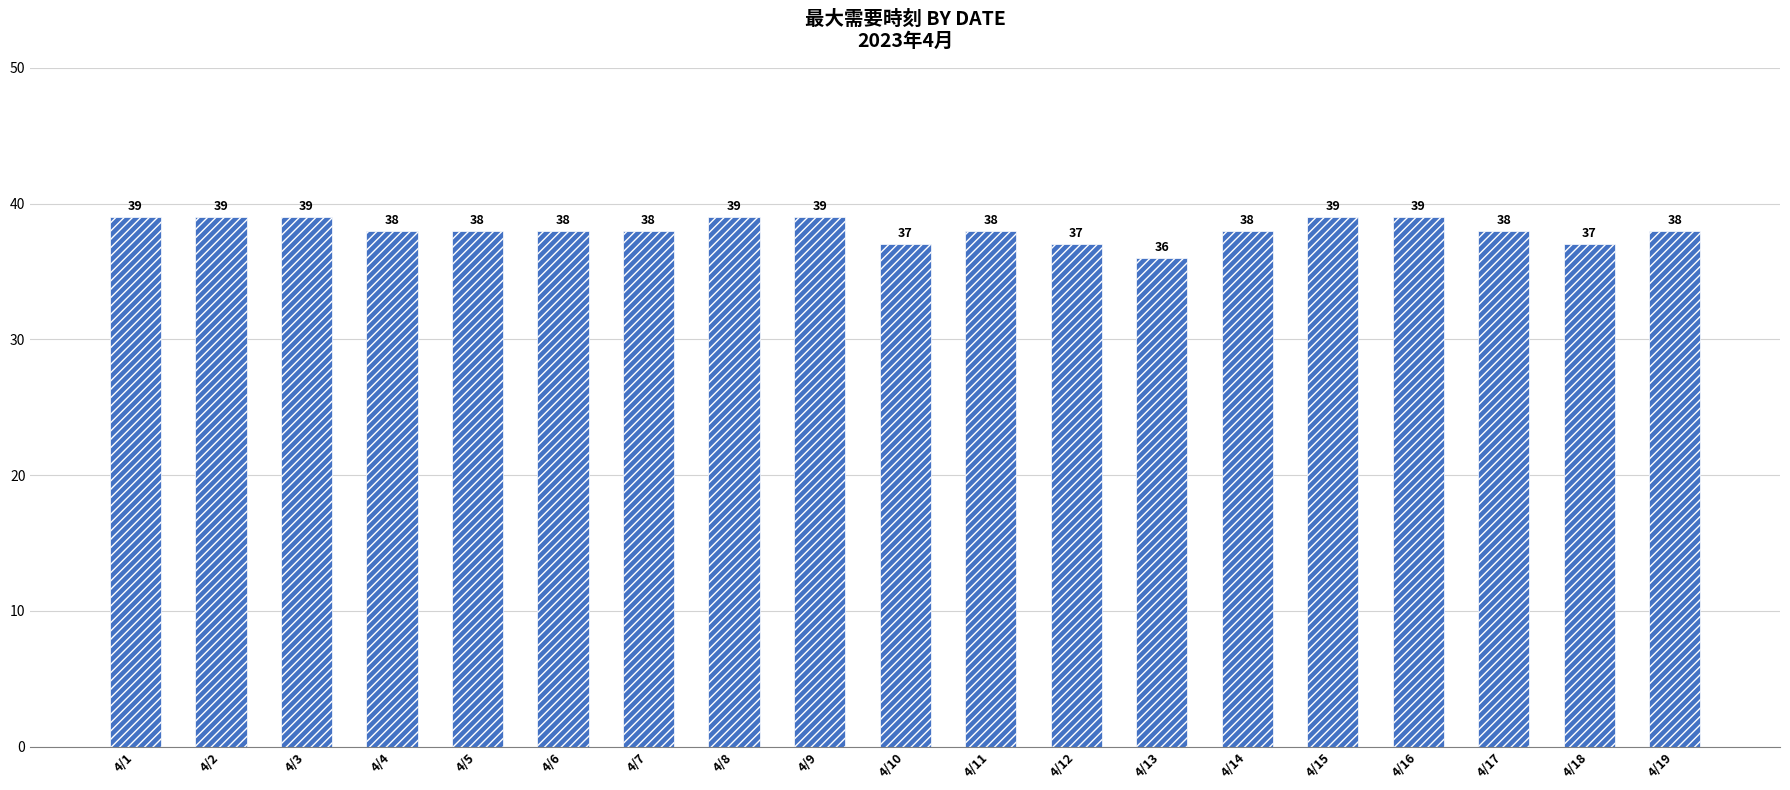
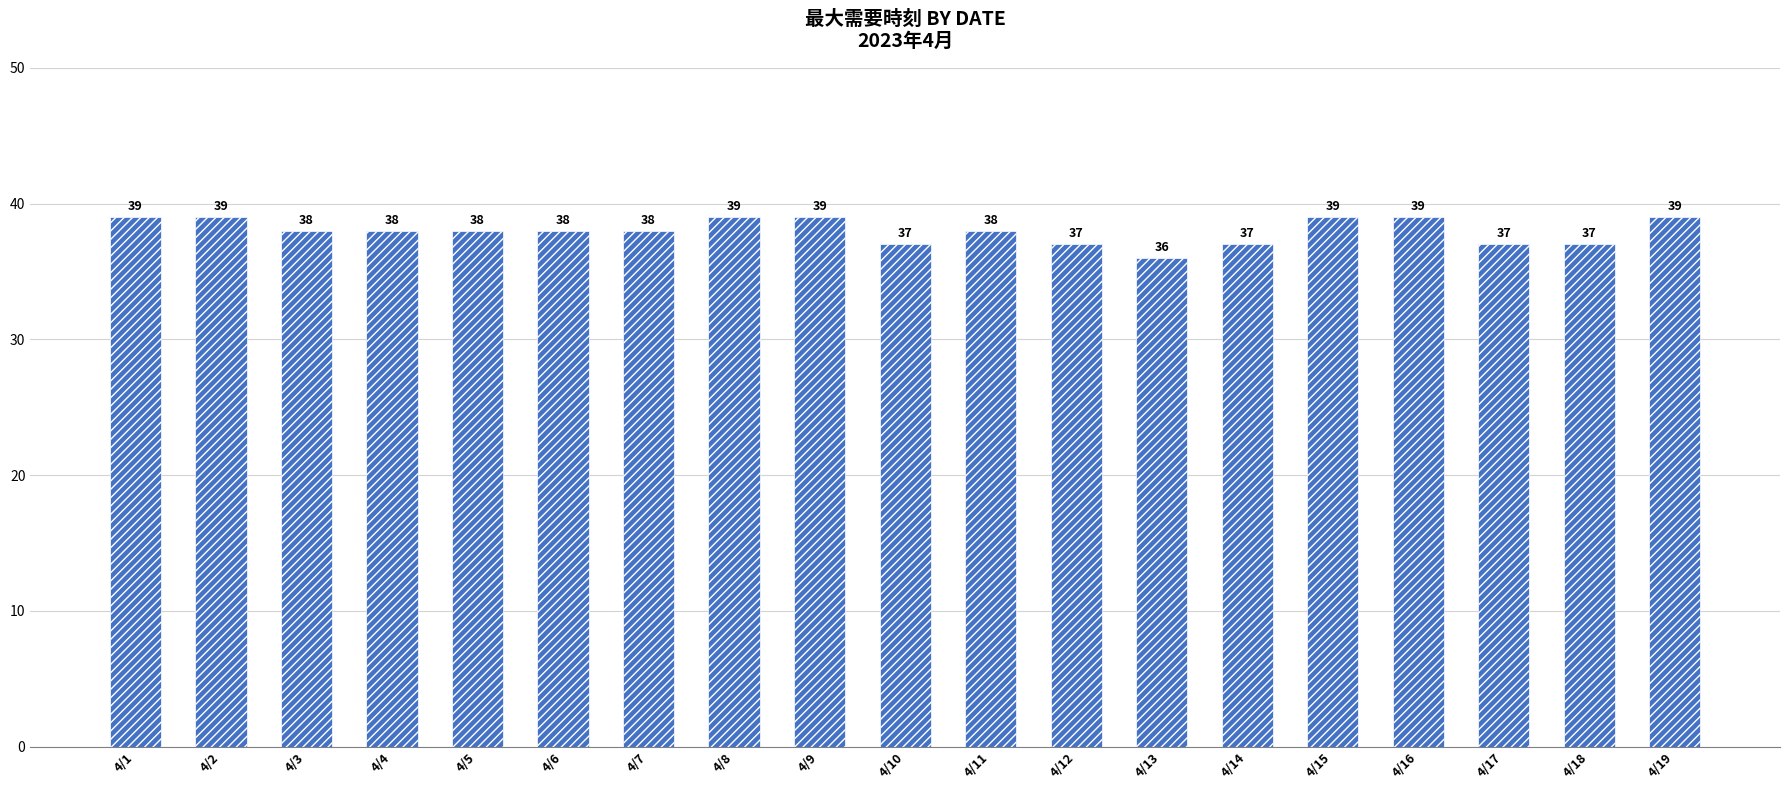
4/3: 39 -> 38
4/14: 38 -> 37
4/17: 38 -> 37
4/19: 38 -> 39
